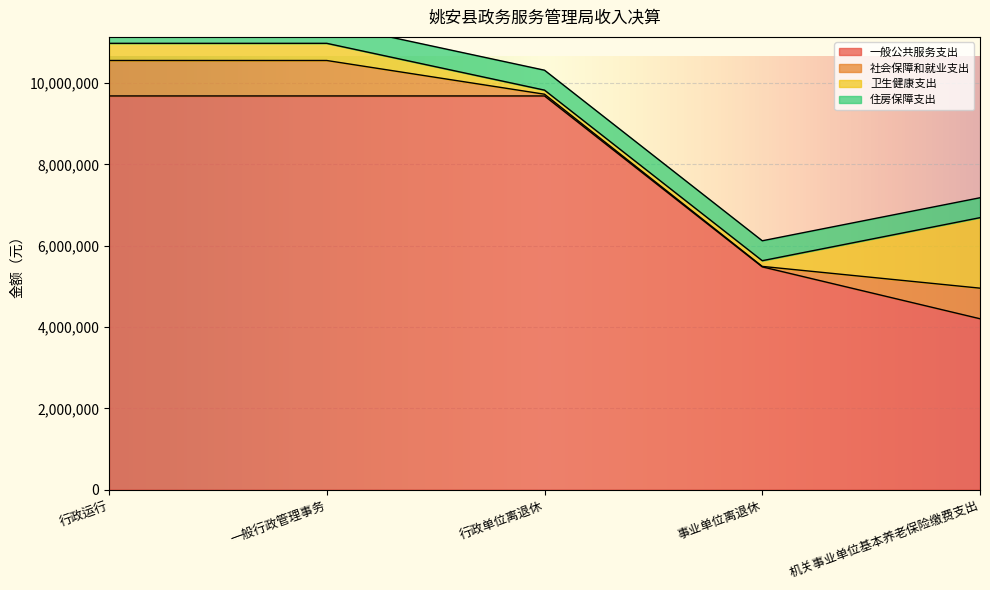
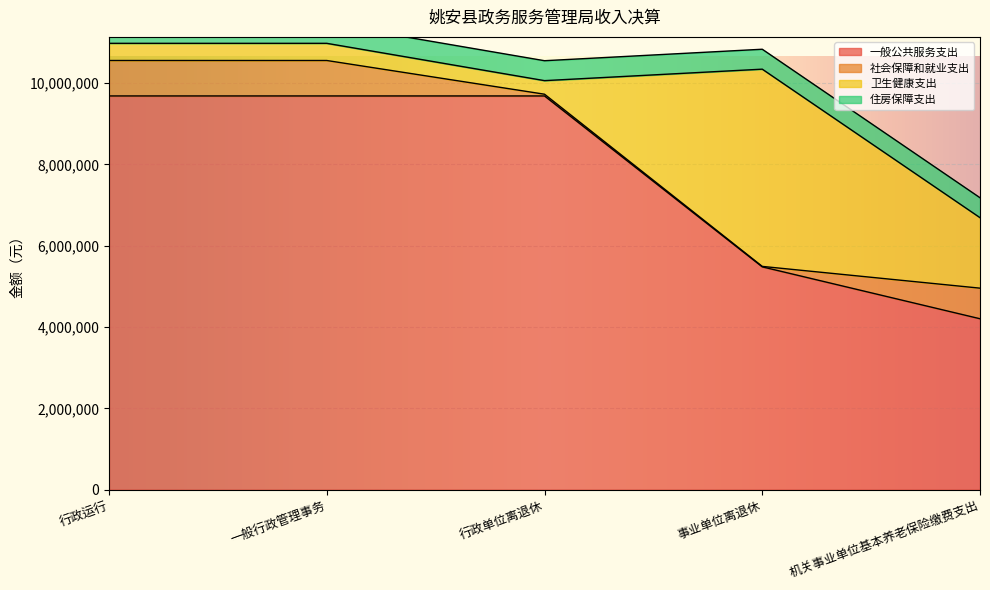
卫生健康支出, 行政单位离退休: 100,000 -> 300,000
卫生健康支出, 事业单位离退休: 100,000 -> 4,900,000
